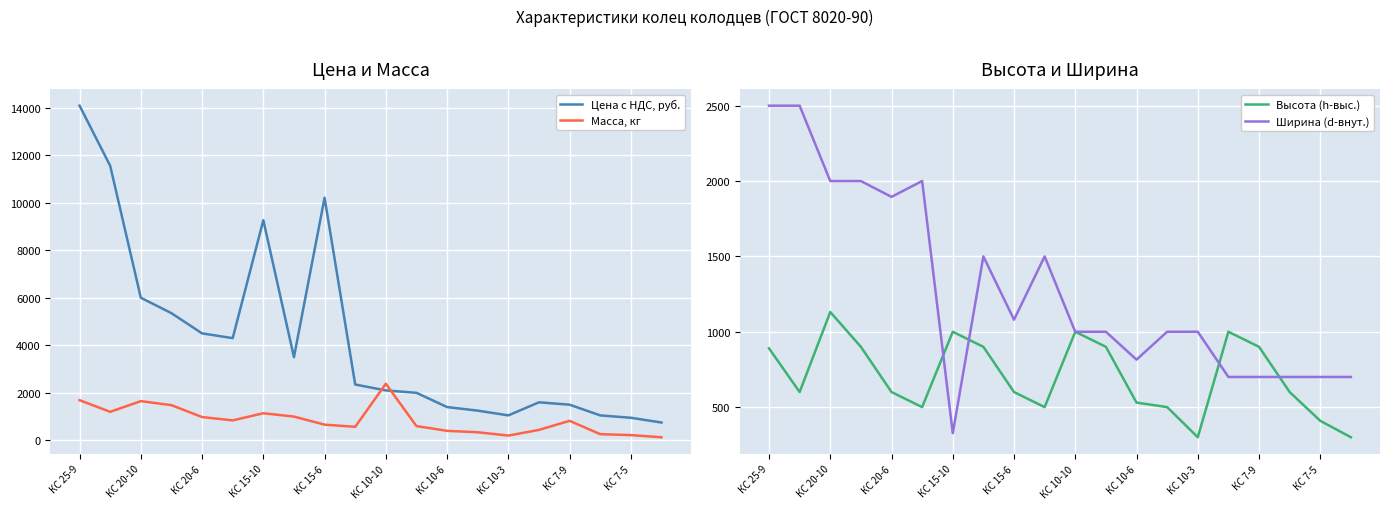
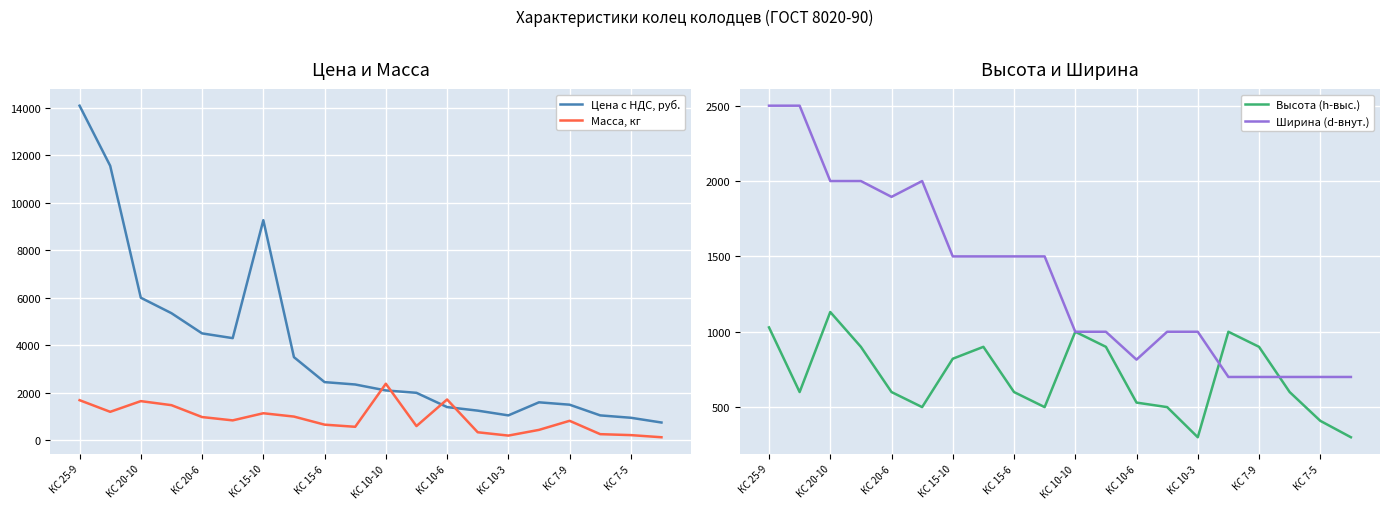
Цена и Масса, Цена с НДС, руб., КС 15-6: 10200 -> 2500
Цена и Масса, Масса, кг, КС 10-6: 400 -> 1700
Высота и Ширина, Высота (h-выс.), КС 25-9: 890 -> 1030
Высота и Ширина, Высота (h-выс.), КС 15-10: 1000 -> 820
Высота и Ширина, Ширина (d-внут.), КС 15-10: 330 -> 1500
Высота и Ширина, Ширина (d-внут.), КС 15-6: 1080 -> 1500
